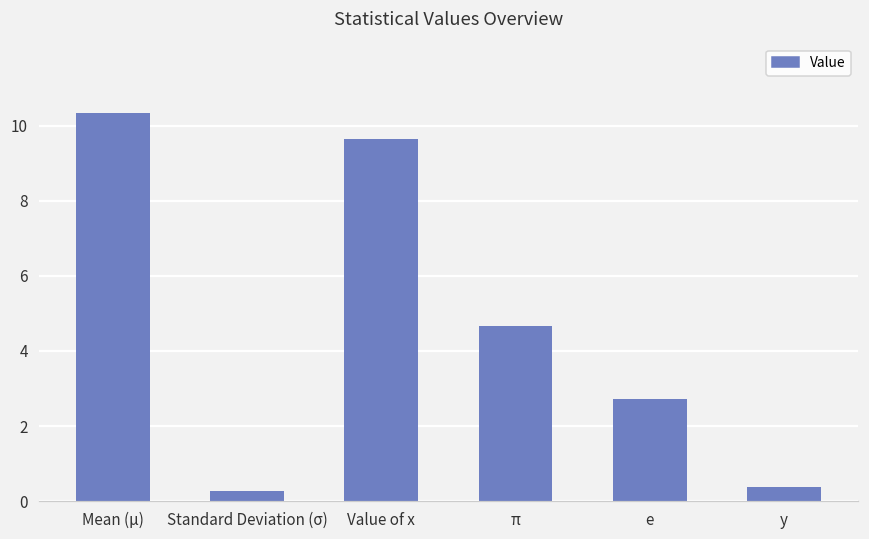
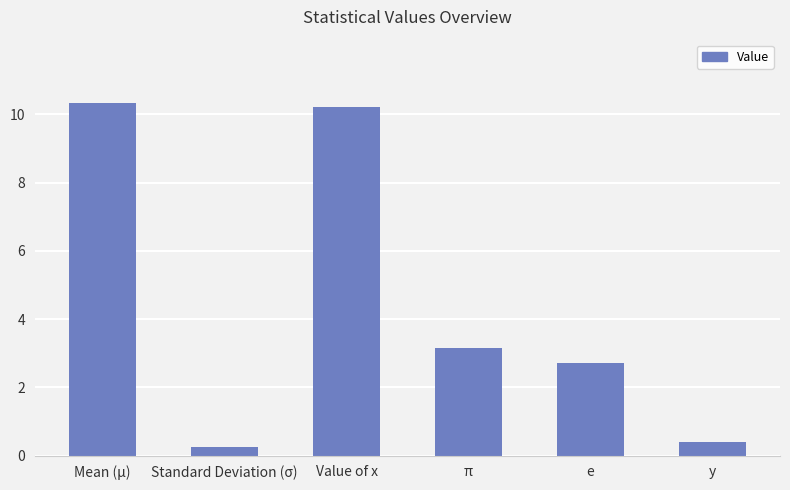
Value of x: 9.6 -> 10.2
π: 4.7 -> 3.1
